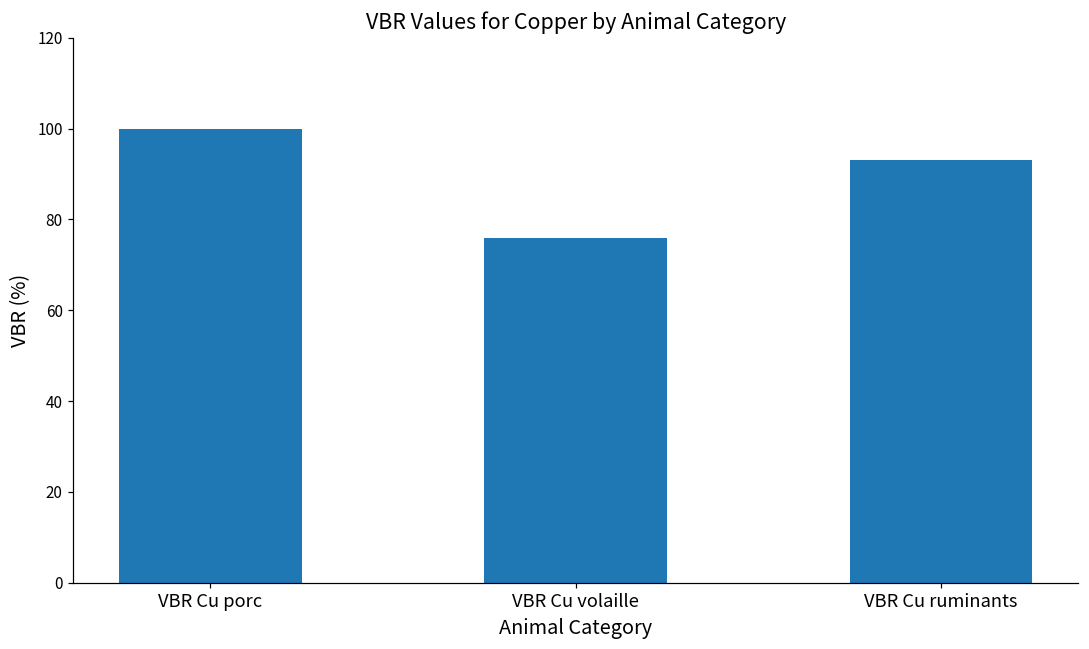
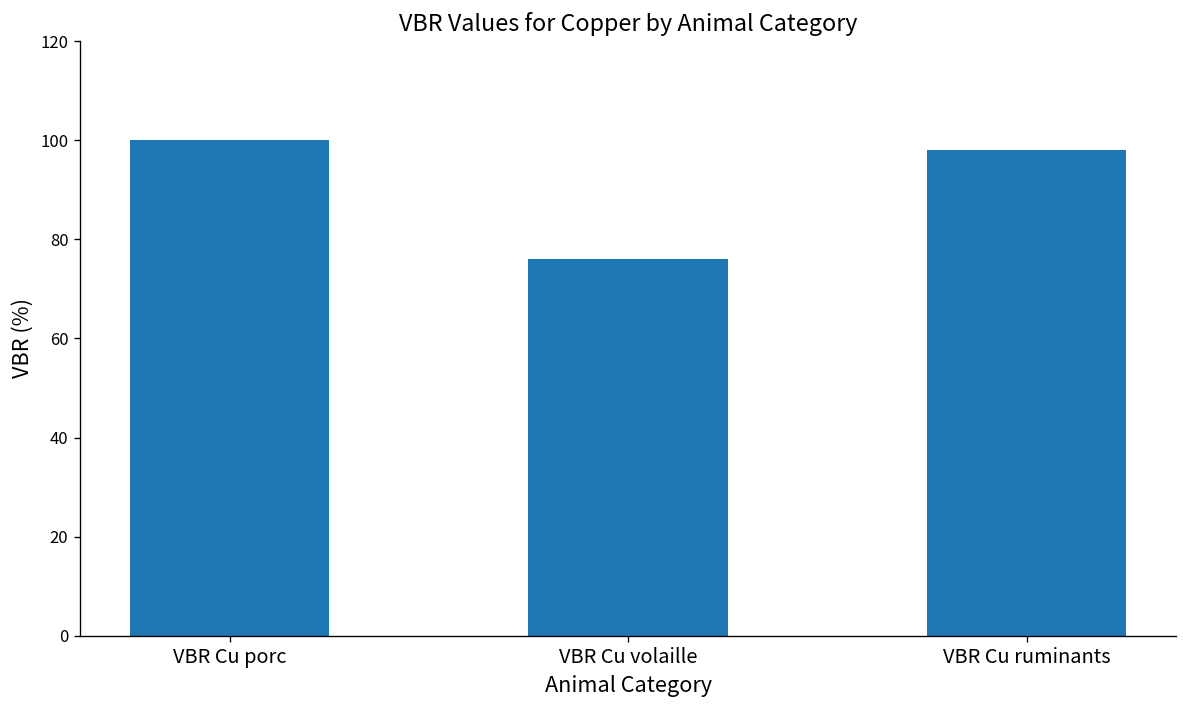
VBR Cu ruminants: 93 -> 98
